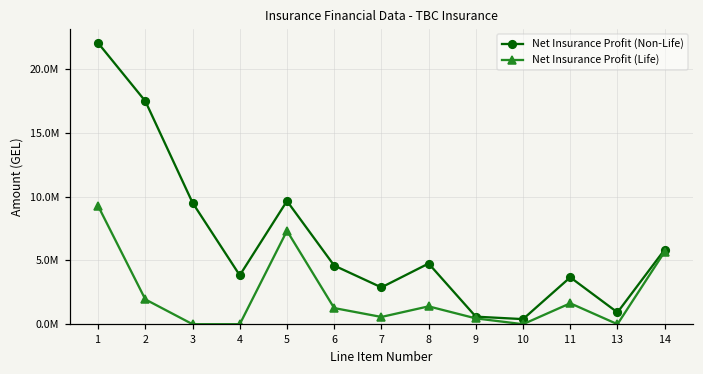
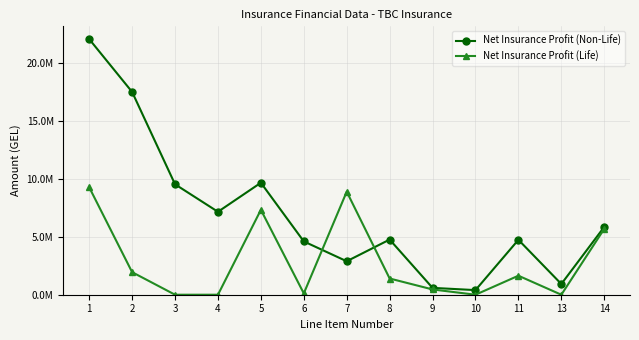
Net Insurance Profit (Non-Life), 4: 3800000 -> 7200000
Net Insurance Profit (Life), 6: 1300000 -> 100000
Net Insurance Profit (Life), 7: 600000 -> 8900000
Net Insurance Profit (Non-Life), 11: 3700000 -> 4700000
